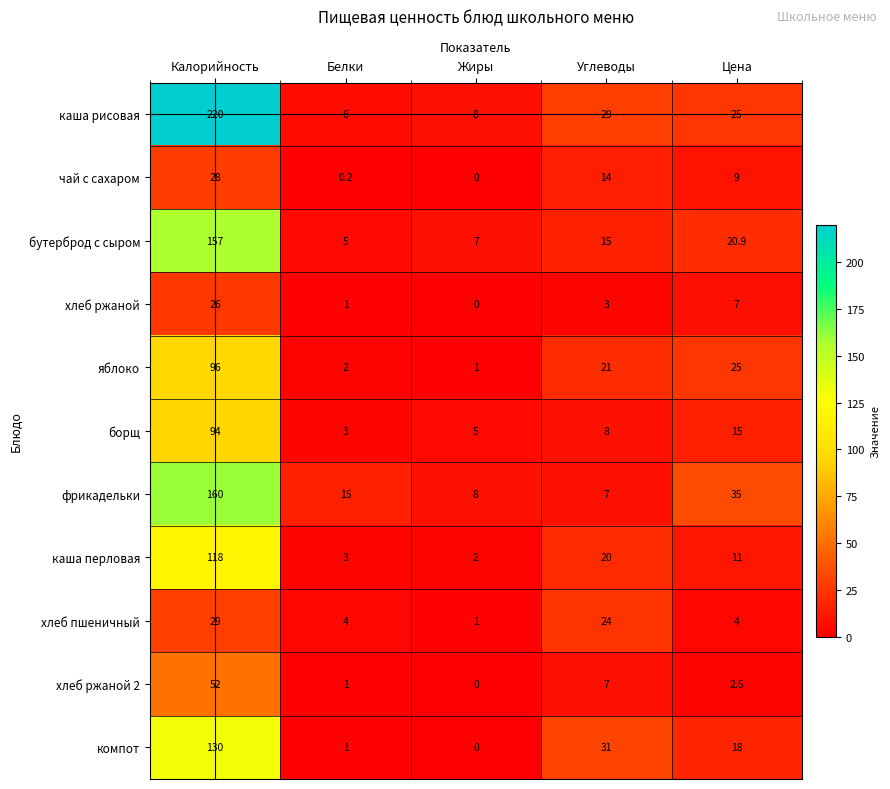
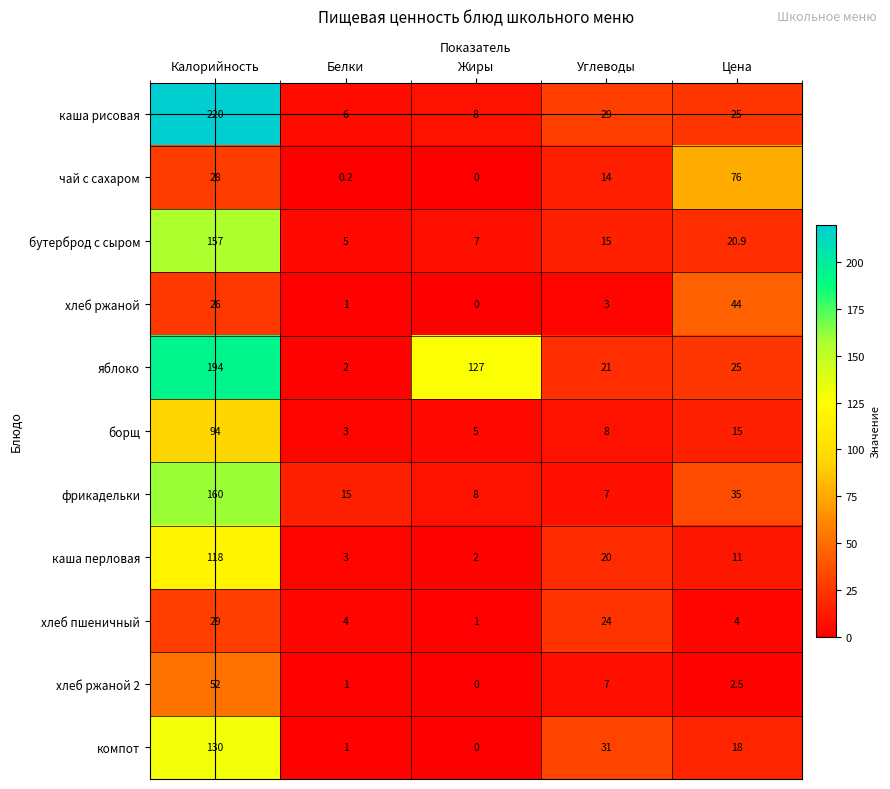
чай с сахаром, Цена: 9 -> 76
хлеб ржаной, Цена: 7 -> 44
яблоко, Калорийность: 96 -> 194
яблоко, Жиры: 1 -> 127
